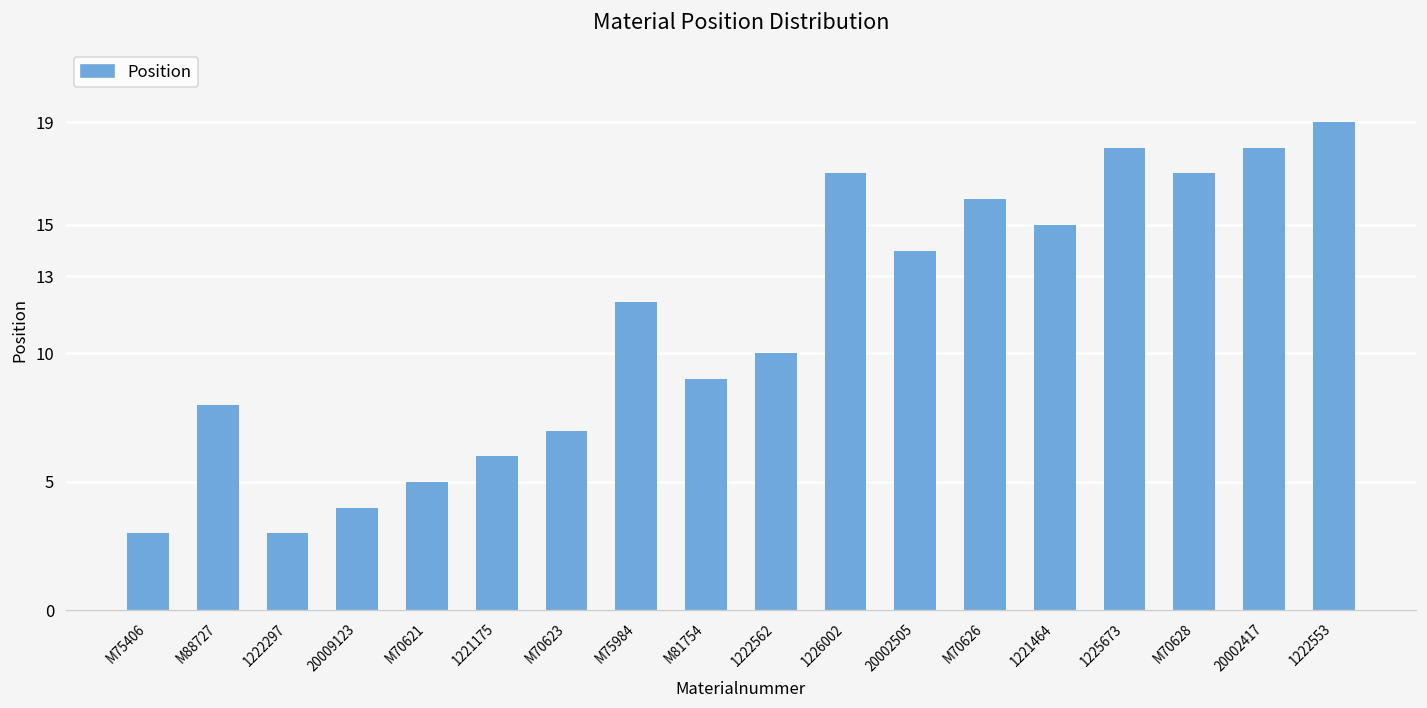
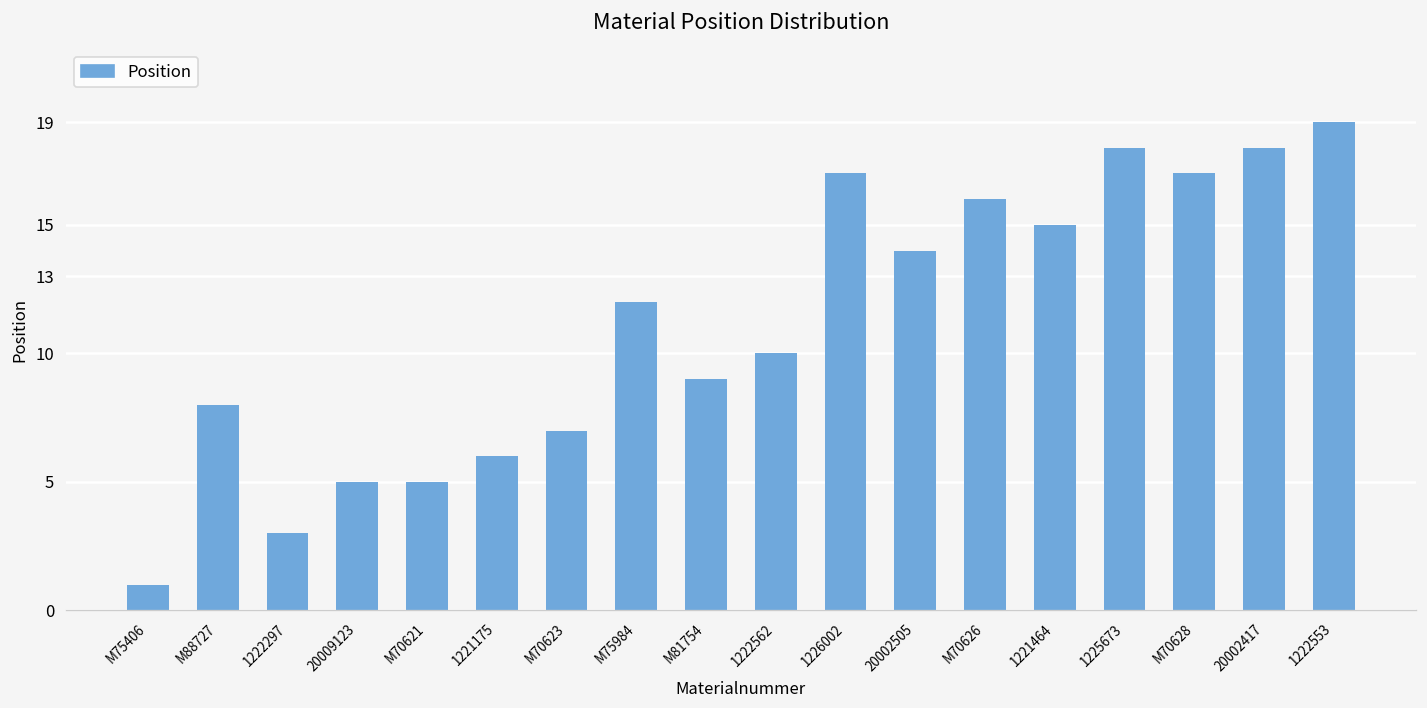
M75406: 3 -> 1
20009123: 4 -> 5
